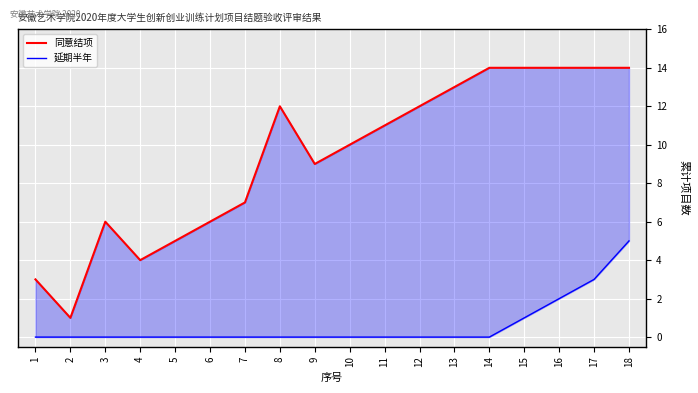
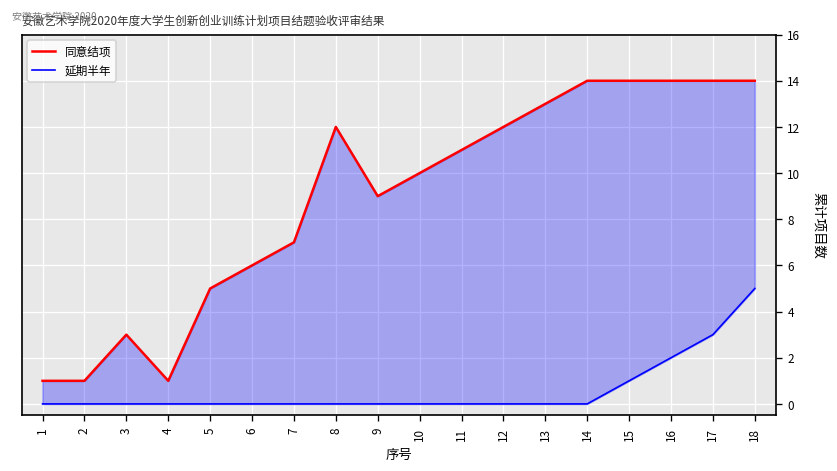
同意结项, 1: 3 -> 1
同意结项, 3: 6 -> 3
同意结项, 4: 4 -> 1
